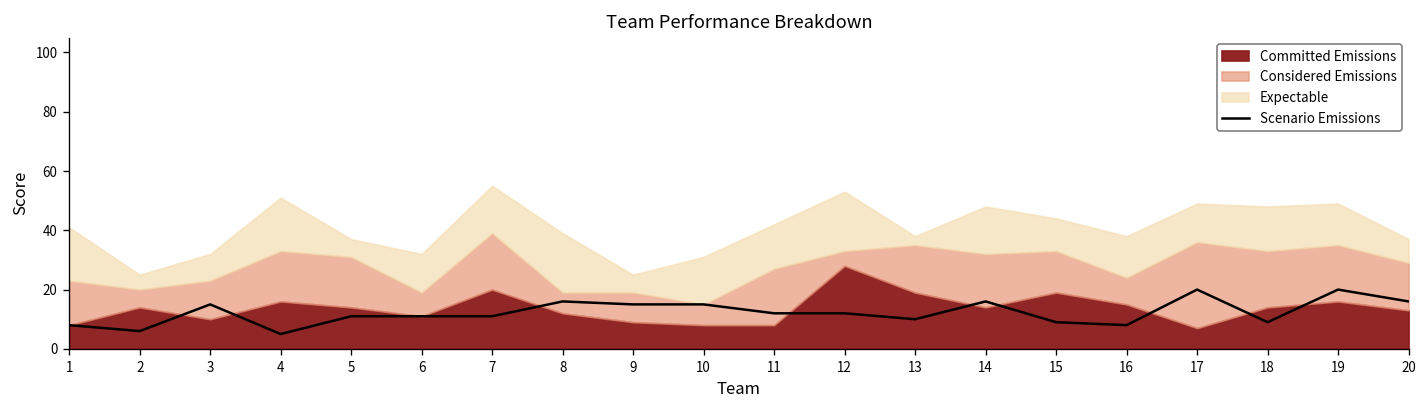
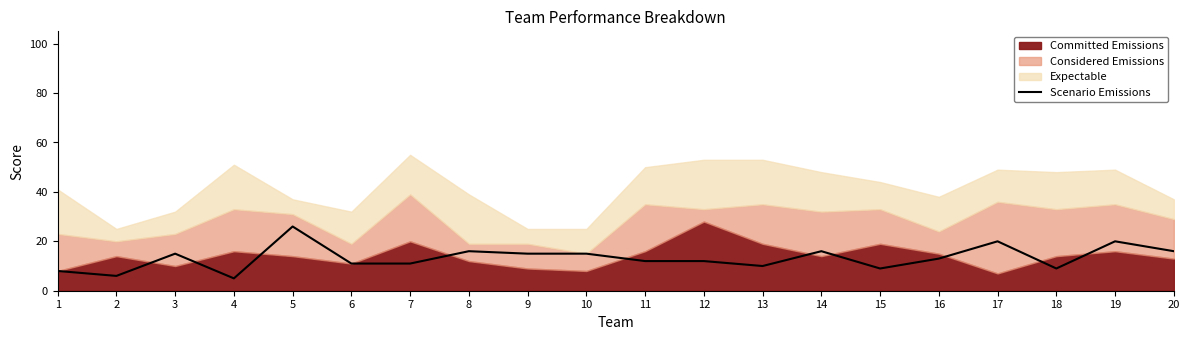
Scenario Emissions, 5: 11 -> 26
Expectable, 10: 16 -> 10
Committed Emissions, 11: 8 -> 16
Expectable, 13: 3 -> 18
Scenario Emissions, 16: 8 -> 13
